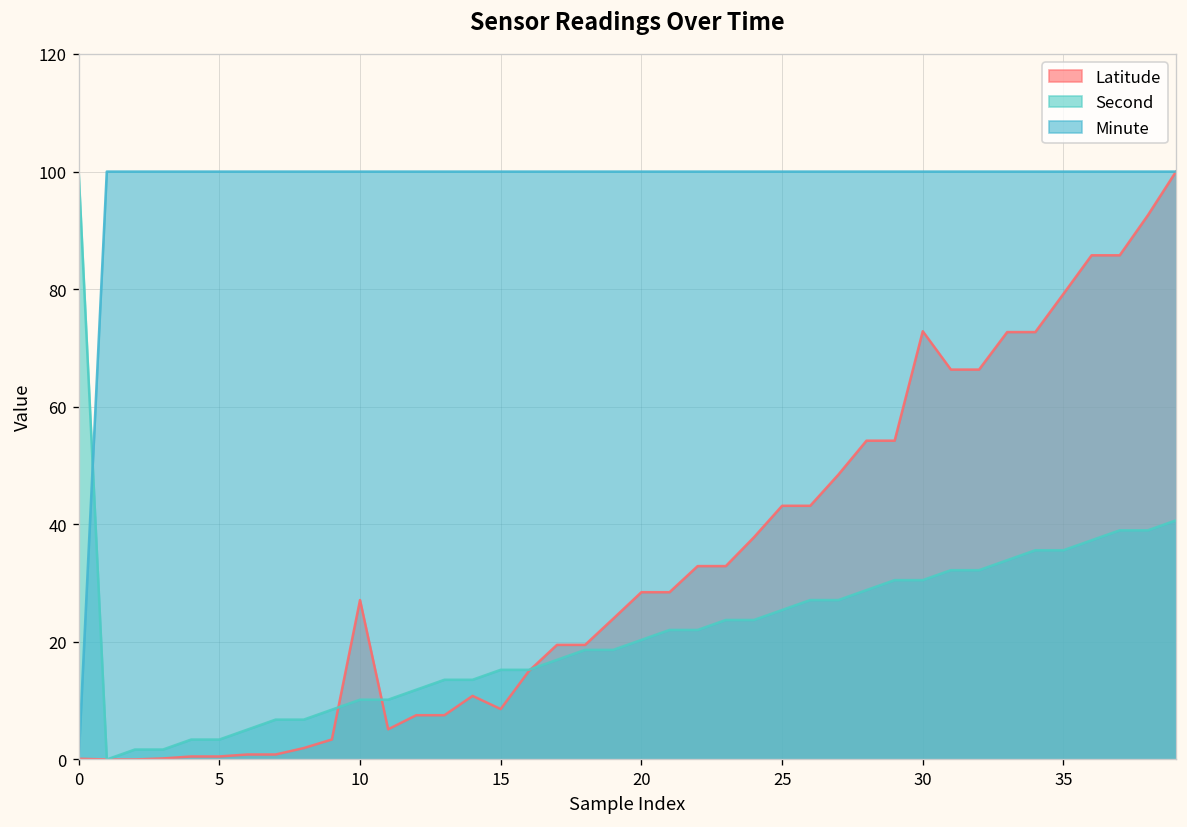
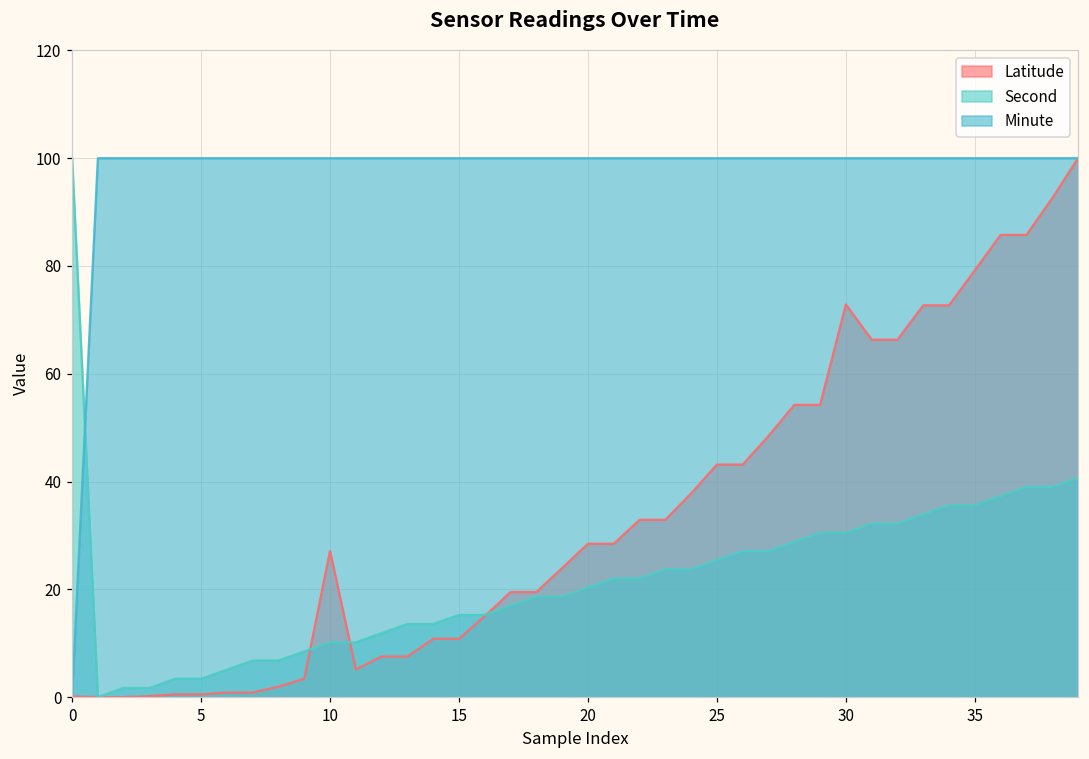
Latitude, 15: 9 -> 11
